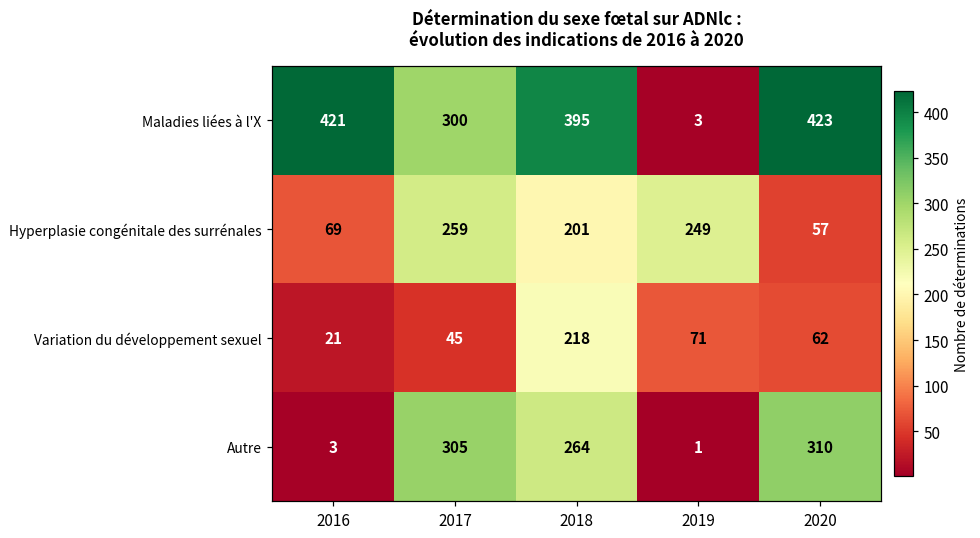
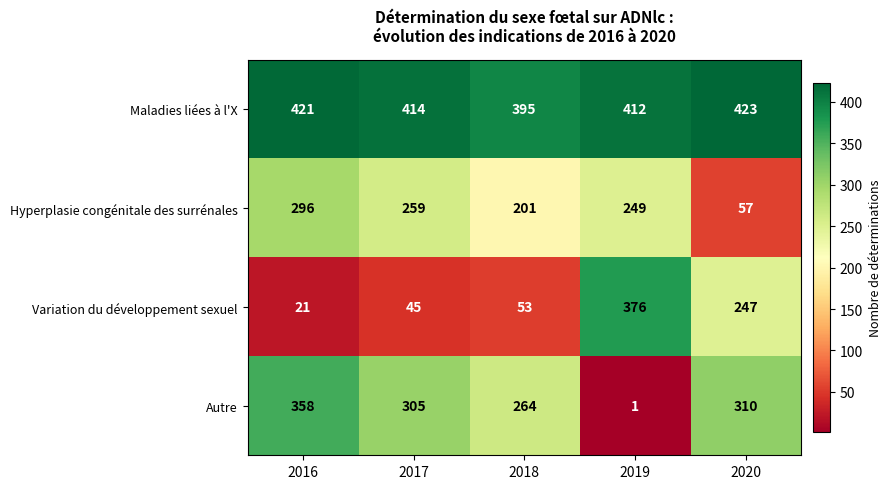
Maladies liées à l'X, 2017: 300 -> 414
Maladies liées à l'X, 2019: 3 -> 412
Hyperplasie congénitale des surrénales, 2016: 69 -> 296
Variation du développement sexuel, 2018: 218 -> 53
Variation du développement sexuel, 2019: 71 -> 376
Variation du développement sexuel, 2020: 62 -> 247
Autre, 2016: 3 -> 358
